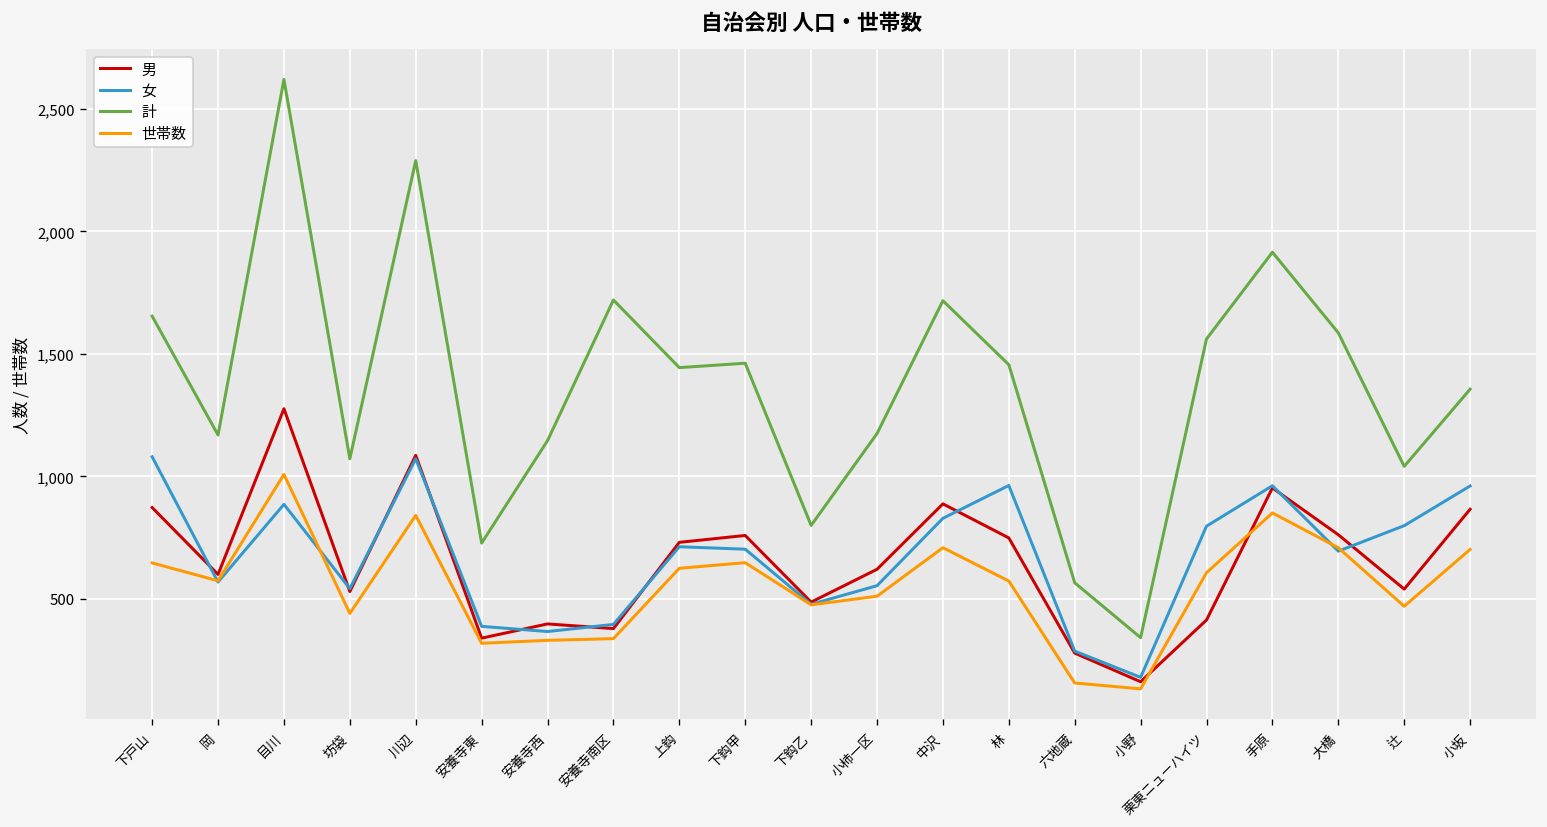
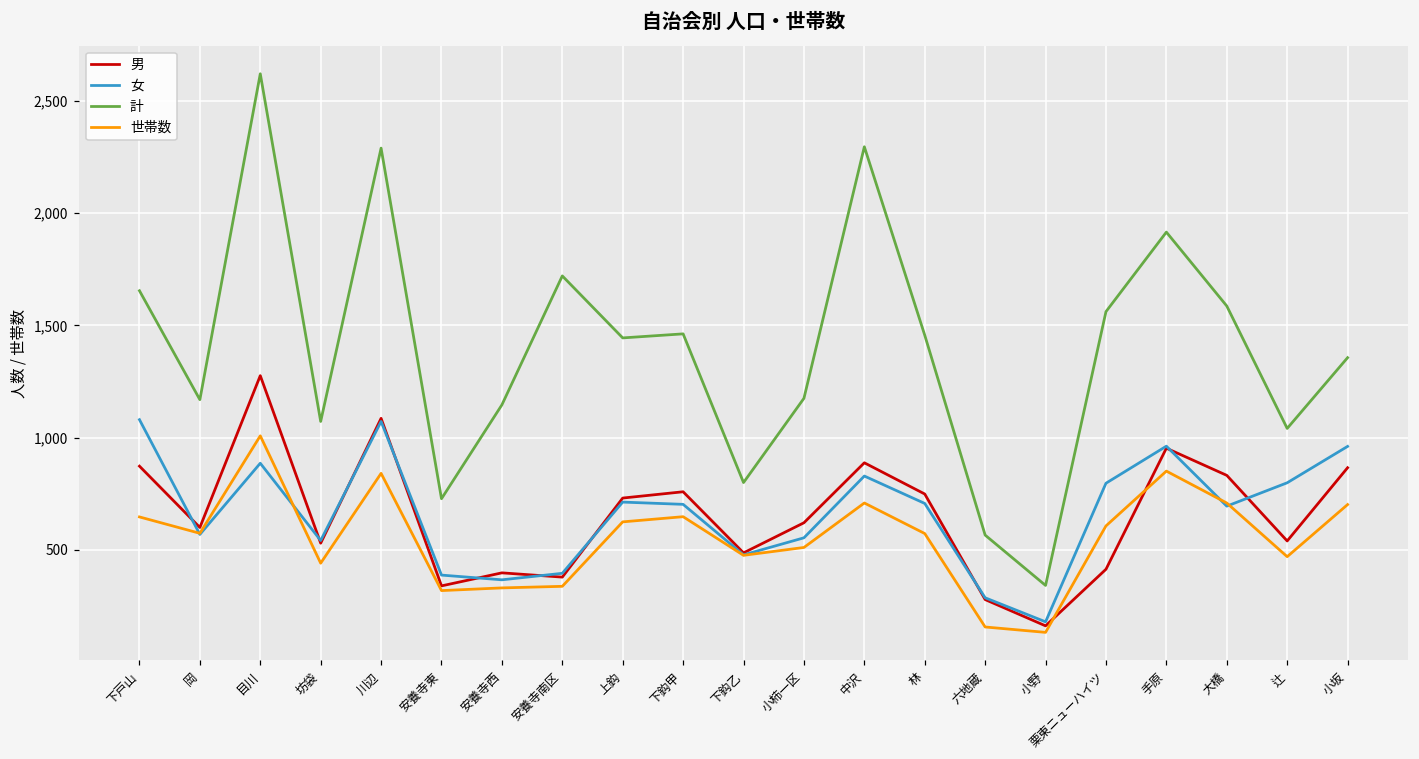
計, 中沢: 1,720 -> 2,300
女, 林: 960 -> 710
男, 大橋: 760 -> 830
